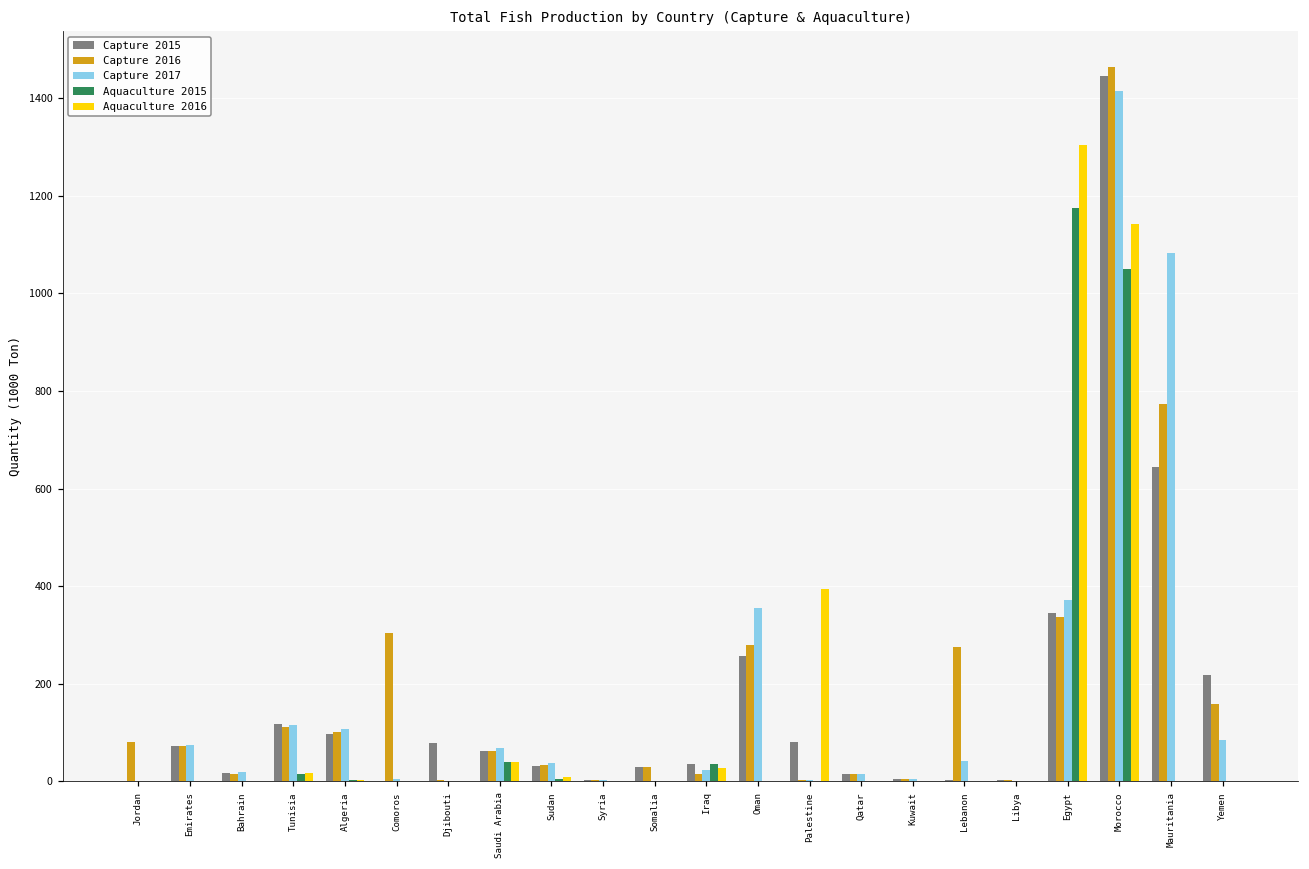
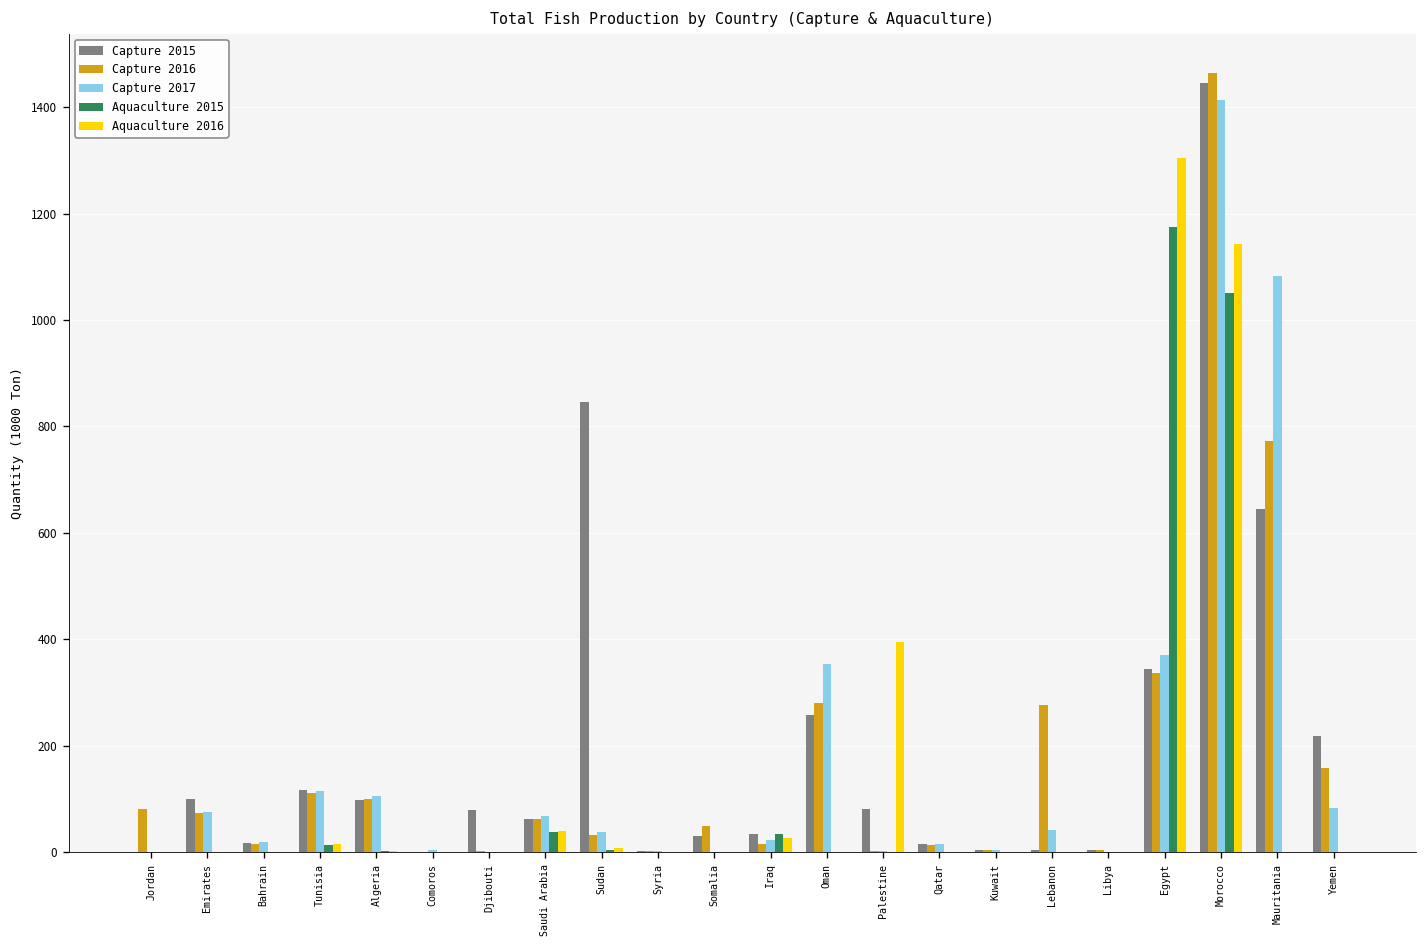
Capture 2015, Emirates: 70 -> 100
Capture 2016, Comoros: 300 -> 0
Capture 2015, Sudan: 30 -> 850
Capture 2016, Somalia: 30 -> 50
